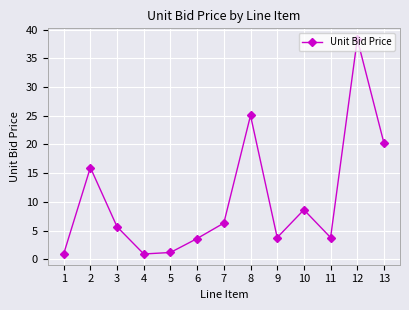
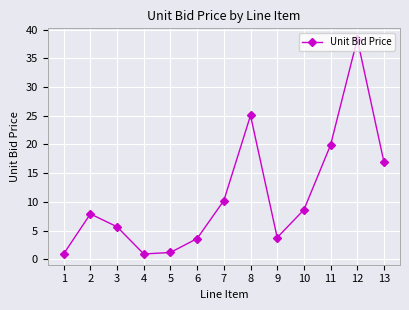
2: 16 -> 8
7: 6 -> 10
11: 4 -> 20
13: 20 -> 17
